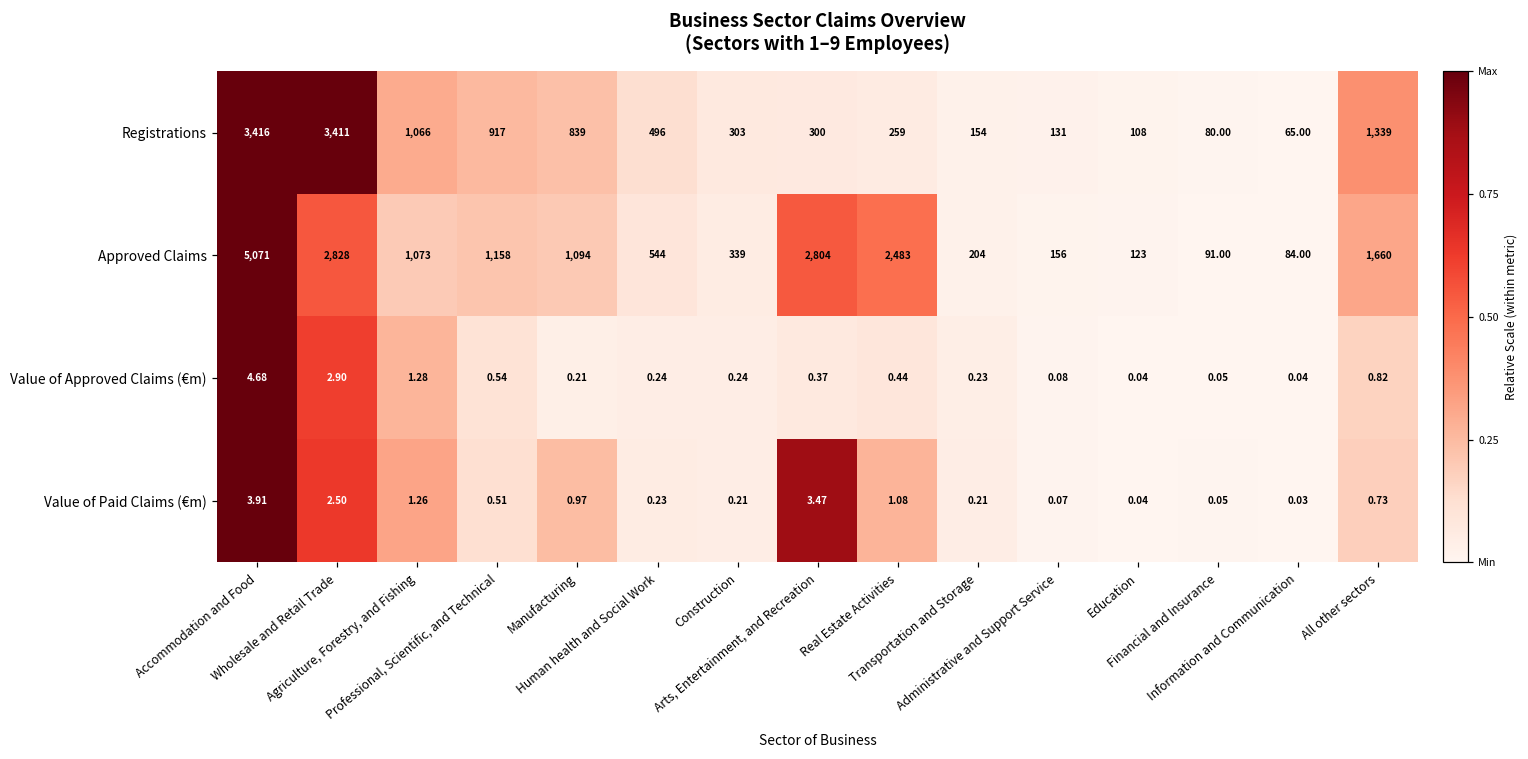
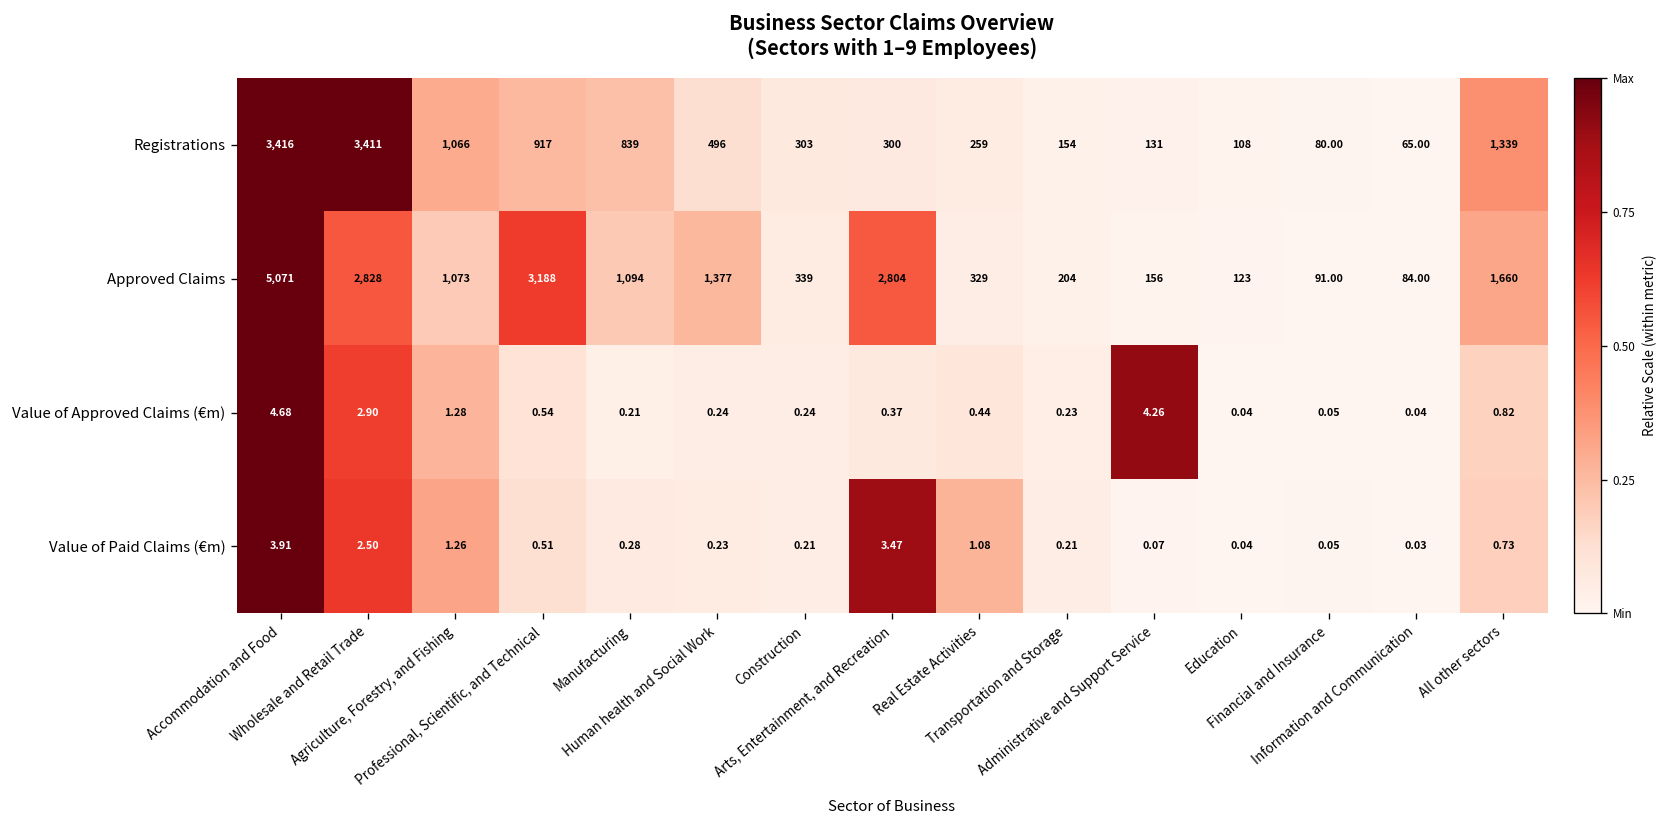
Approved Claims, Professional, Scientific, and Technical: 1,158 -> 3,188
Approved Claims, Human health and Social Work: 544 -> 1,377
Approved Claims, Real Estate Activities: 2,483 -> 329
Value of Approved Claims (€m), Administrative and Support Service: 0.08 -> 4.26
Value of Paid Claims (€m), Manufacturing: 0.97 -> 0.28
